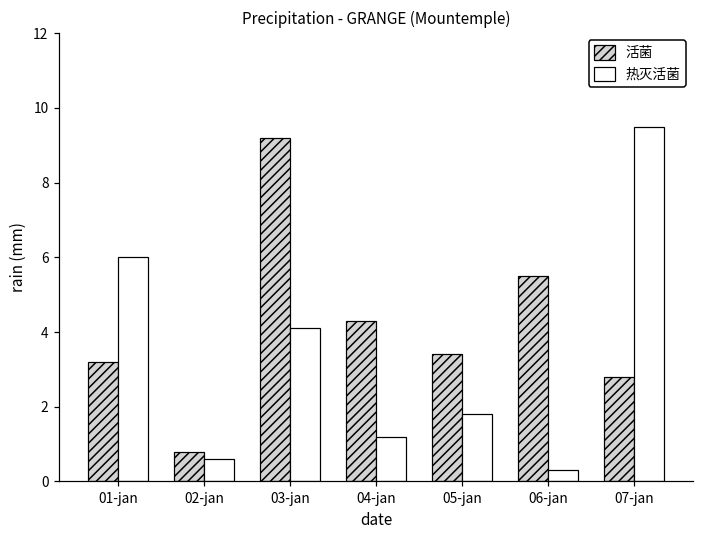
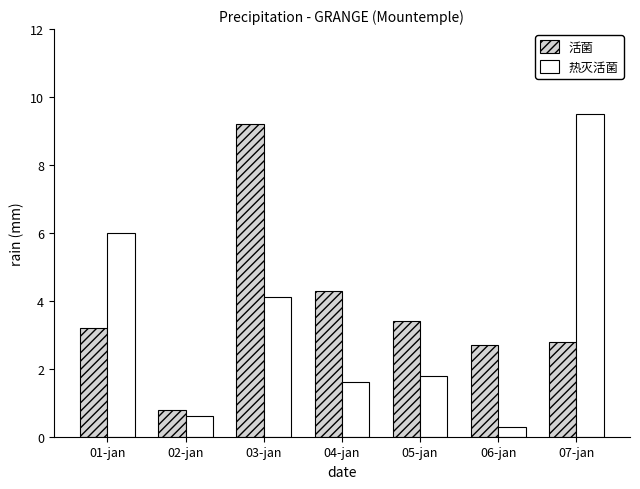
热灭活菌, 04-jan: 1.2 -> 1.6
活菌, 06-jan: 5.5 -> 2.7
